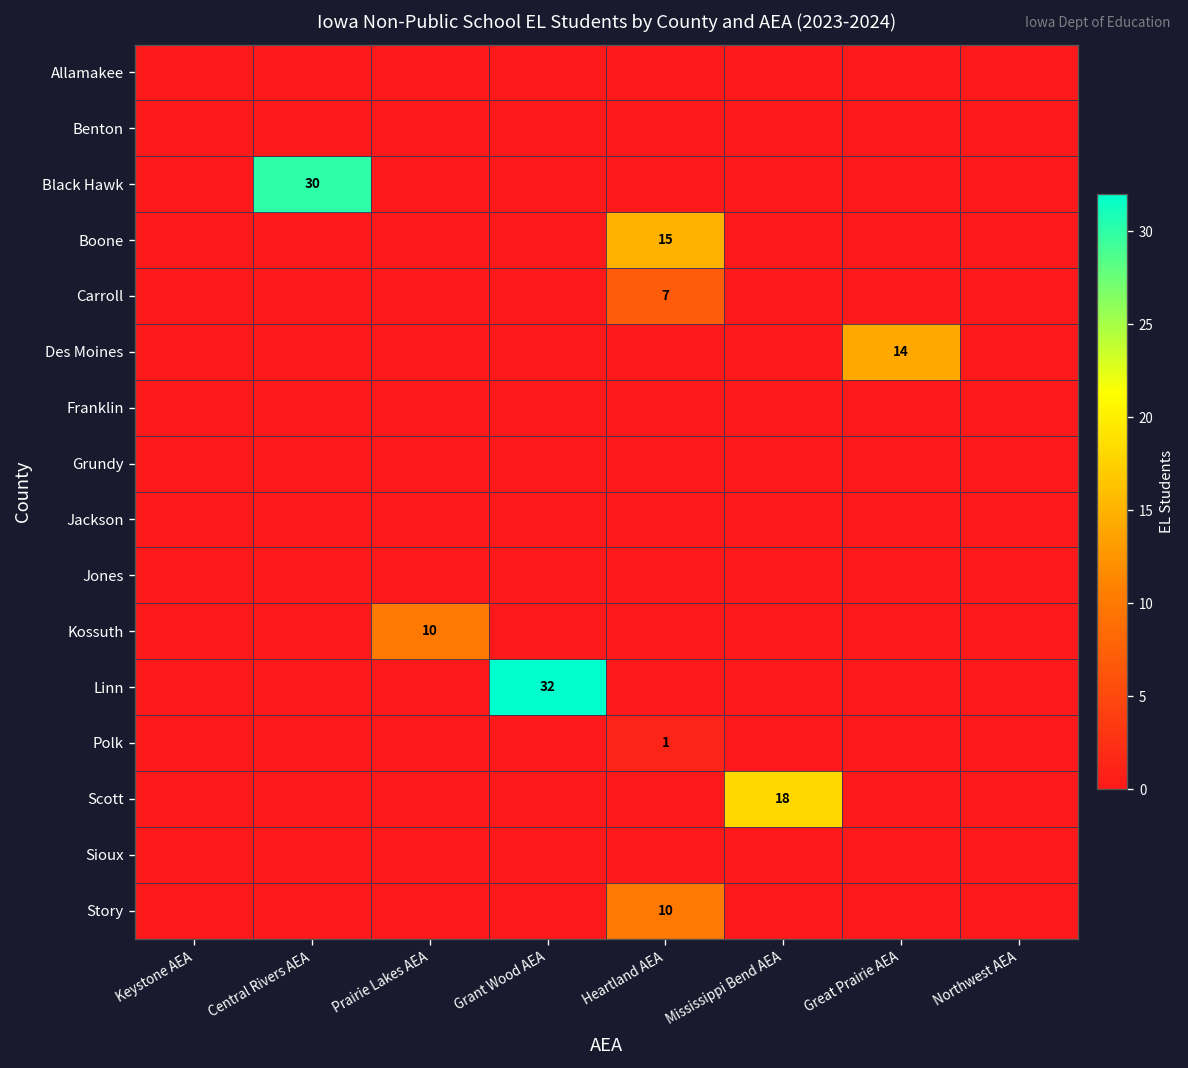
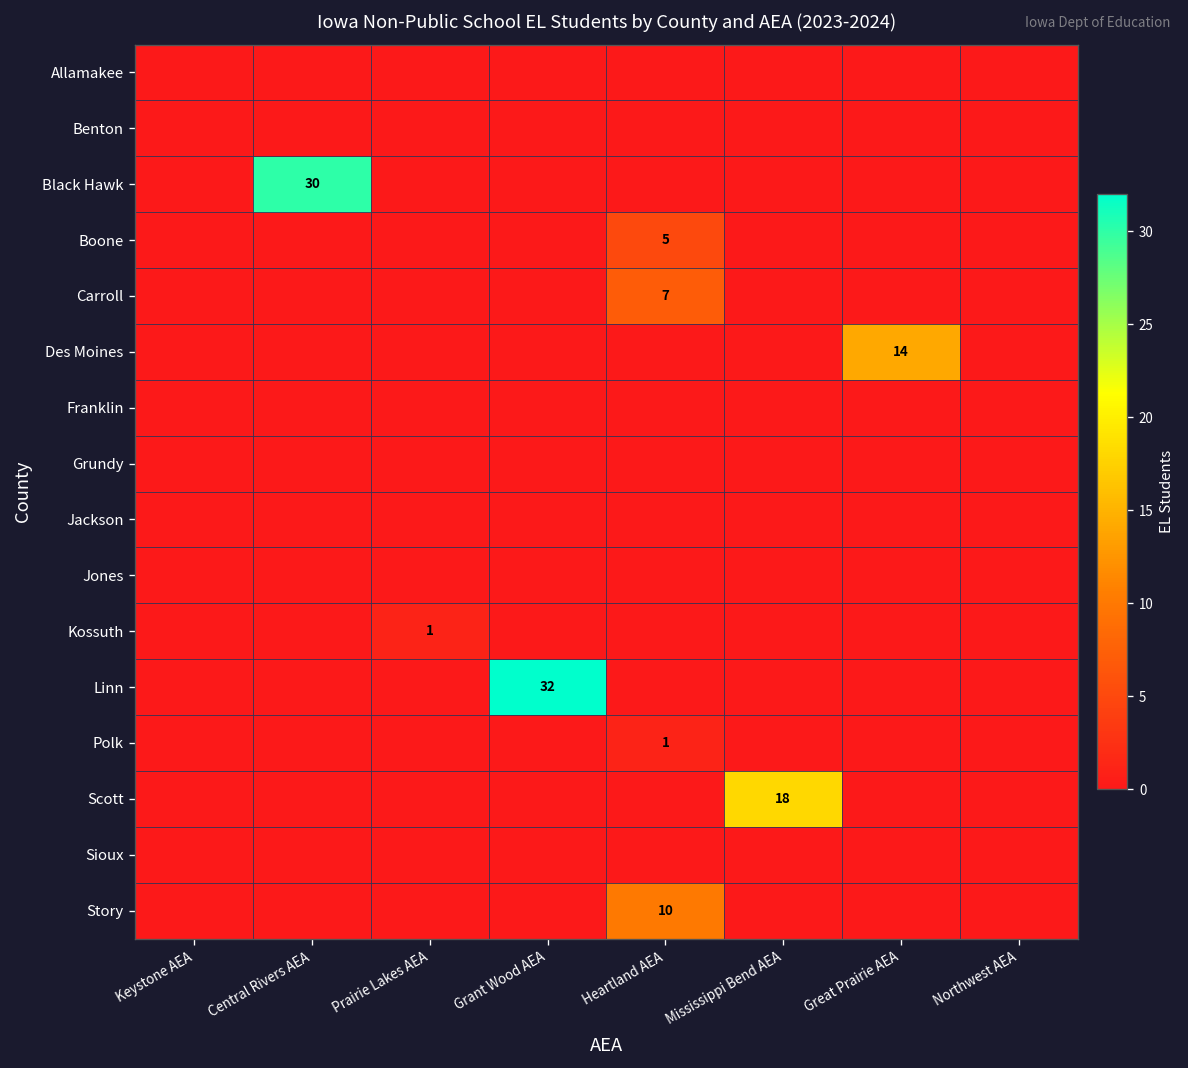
Boone, Heartland AEA: 15 -> 5
Kossuth, Prairie Lakes AEA: 10 -> 1
